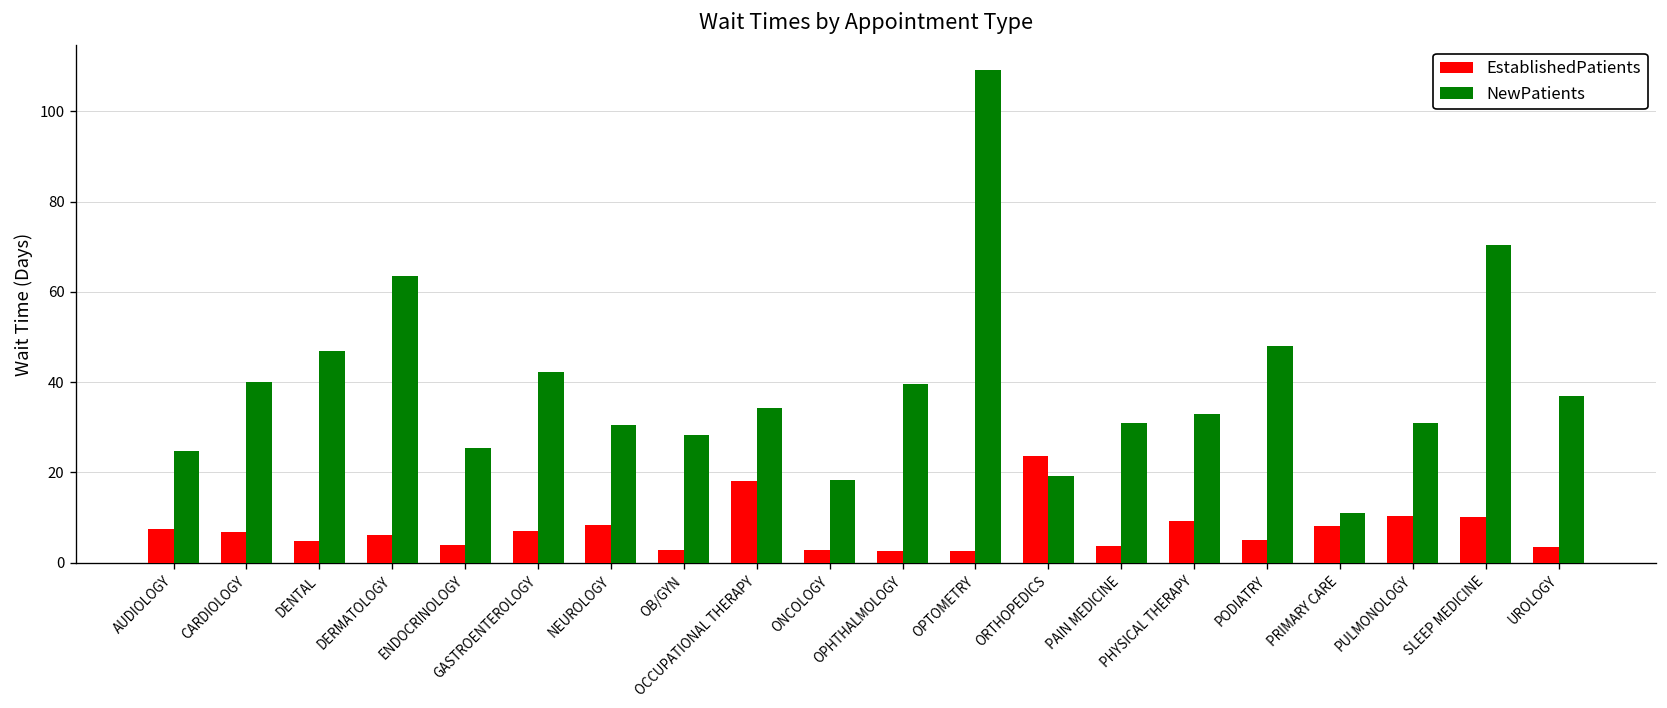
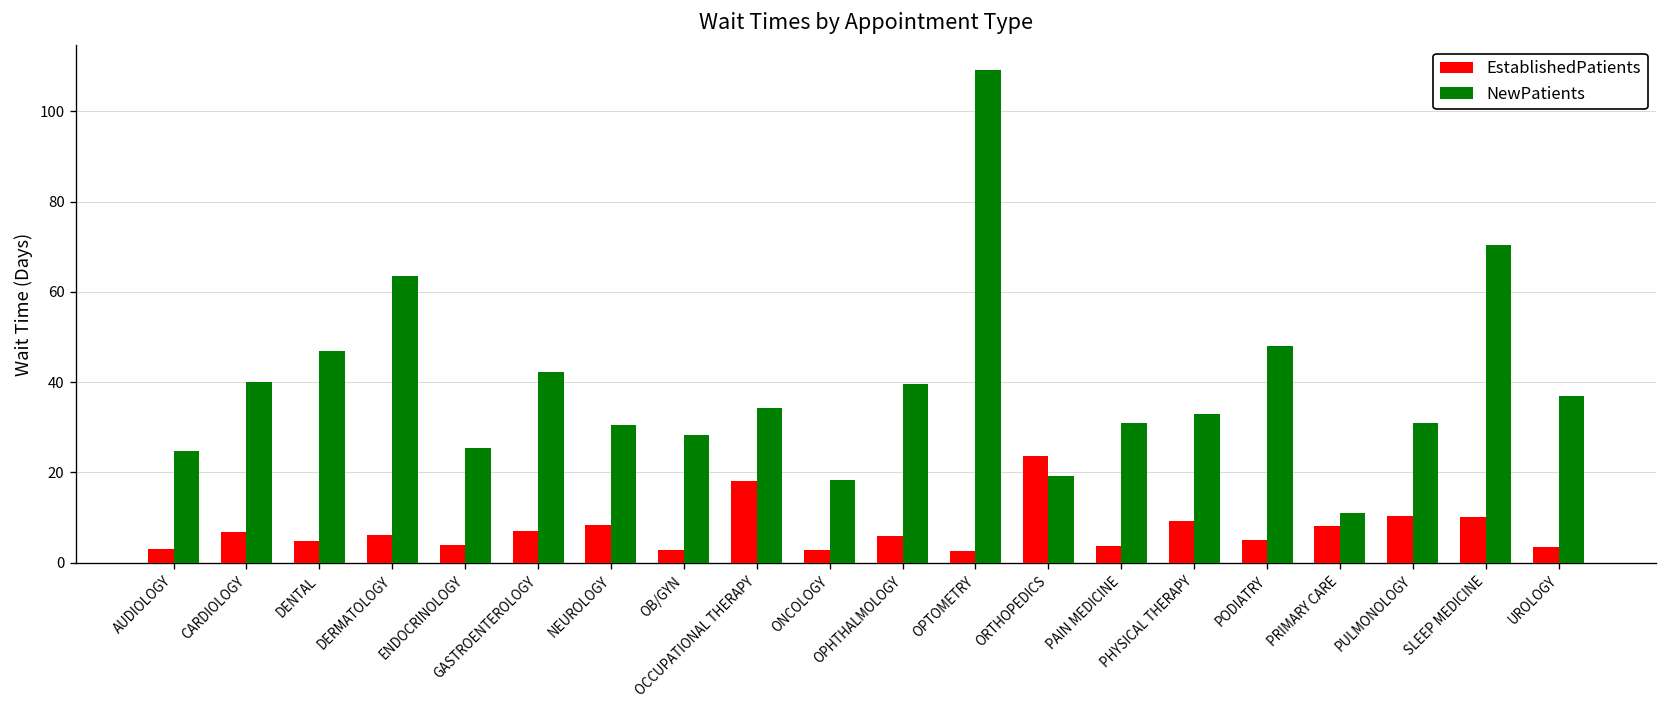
EstablishedPatients, AUDIOLOGY: 7 -> 3
EstablishedPatients, OPHTHALMOLOGY: 3 -> 6
